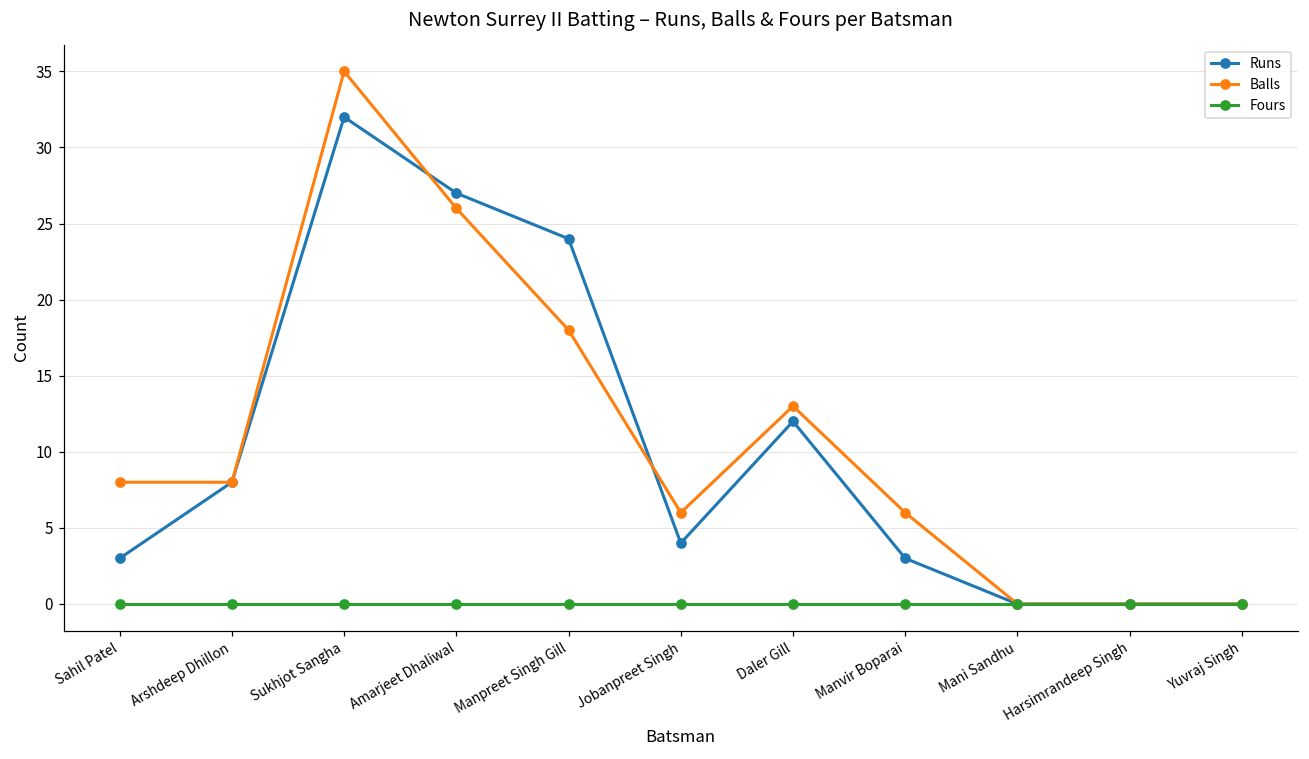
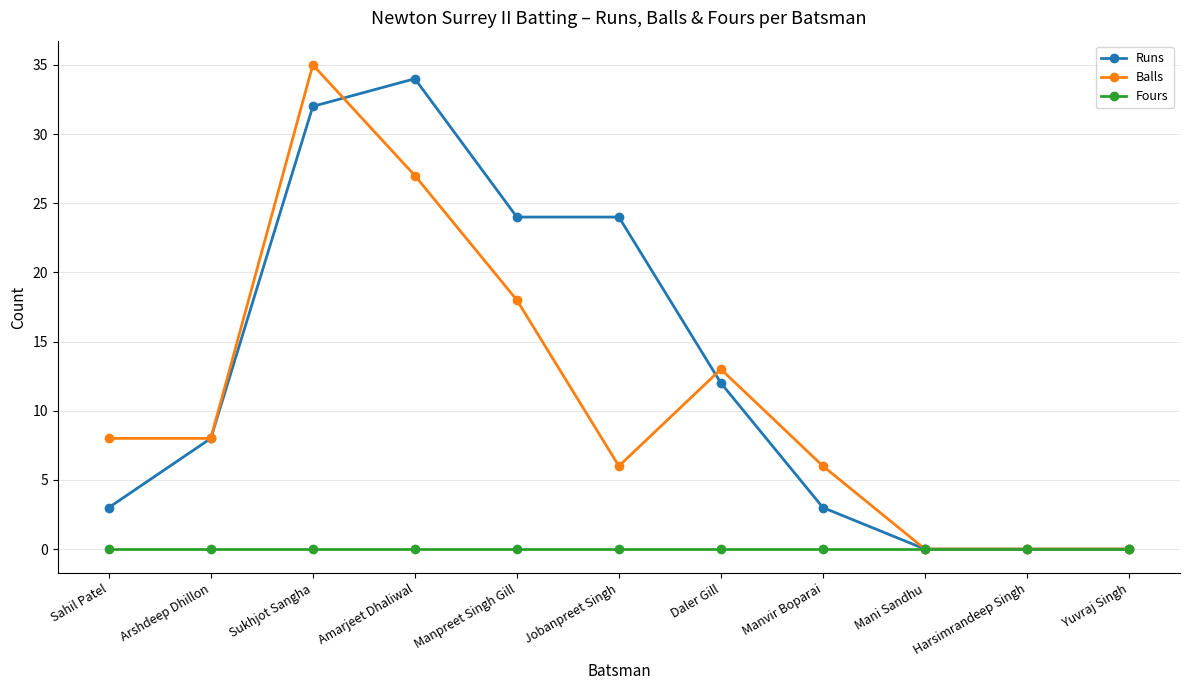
Runs, Amarjeet Dhaliwal: 27 -> 34
Balls, Amarjeet Dhaliwal: 26 -> 27
Runs, Jobanpreet Singh: 4 -> 24
